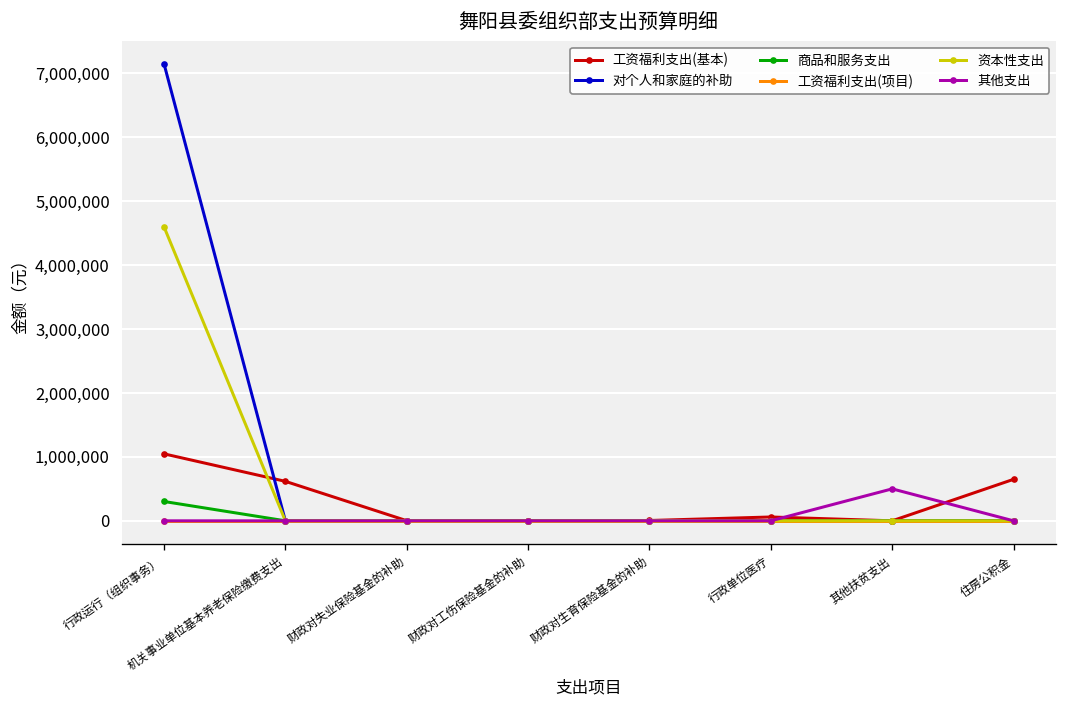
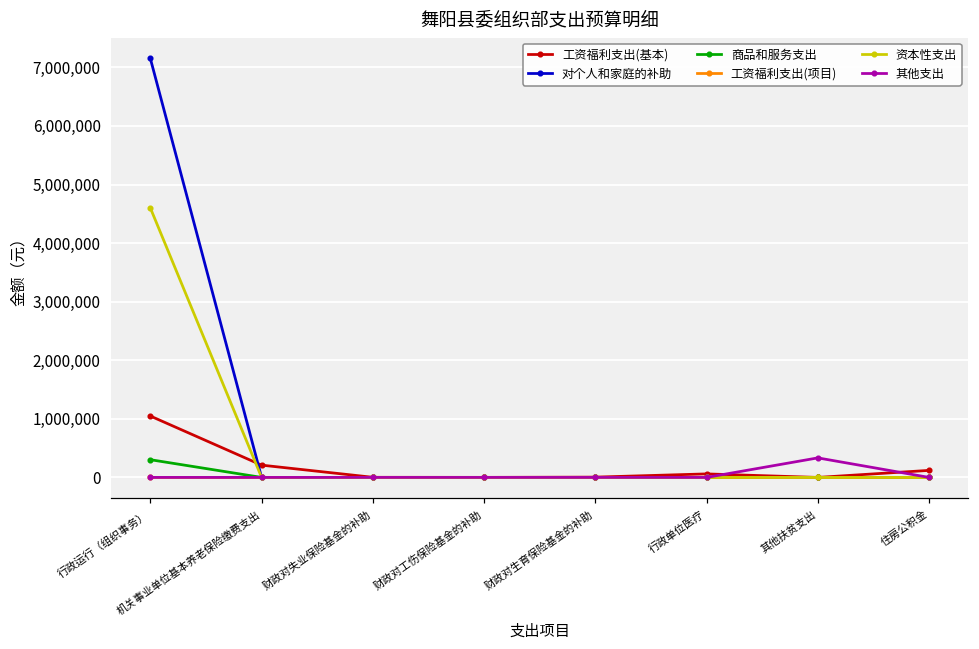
工资福利支出(基本), 机关事业单位基本养老保险缴费支出: 600,000 -> 200,000
其他支出, 其他扶贫支出: 500,000 -> 300,000
工资福利支出(基本), 住房公积金: 600,000 -> 100,000
